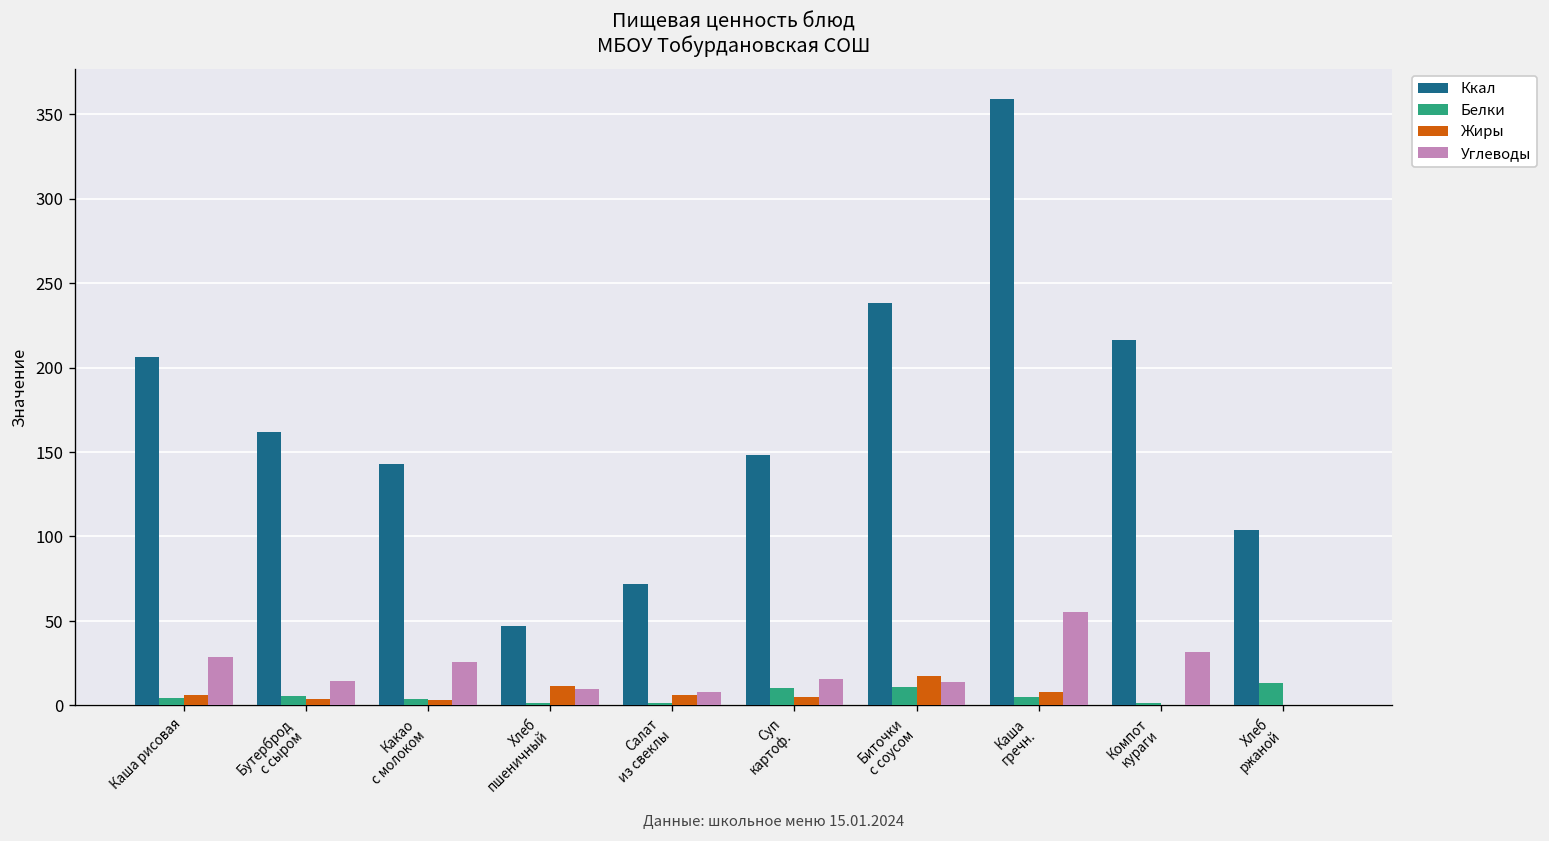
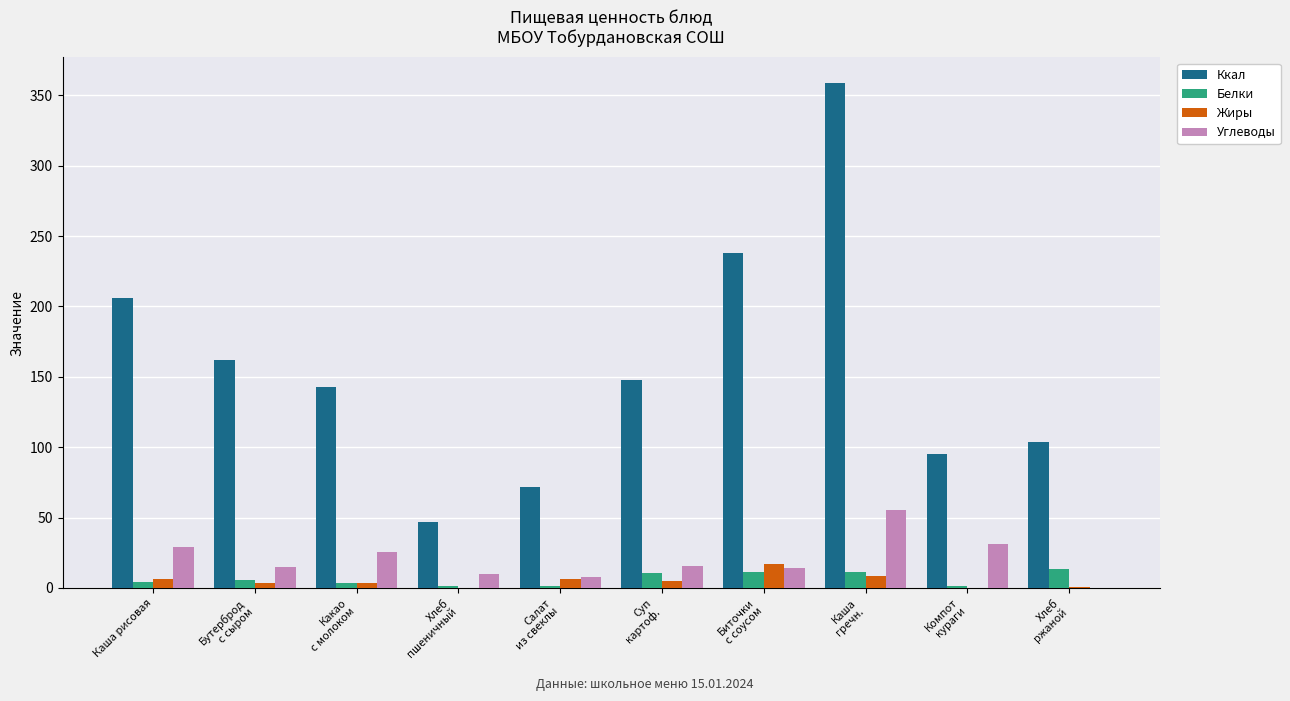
Жиры, Хлеб пшеничный: 12 -> 0
Белки, Каша гречн.: 5 -> 11
Ккал, Компот кураги: 216 -> 95
